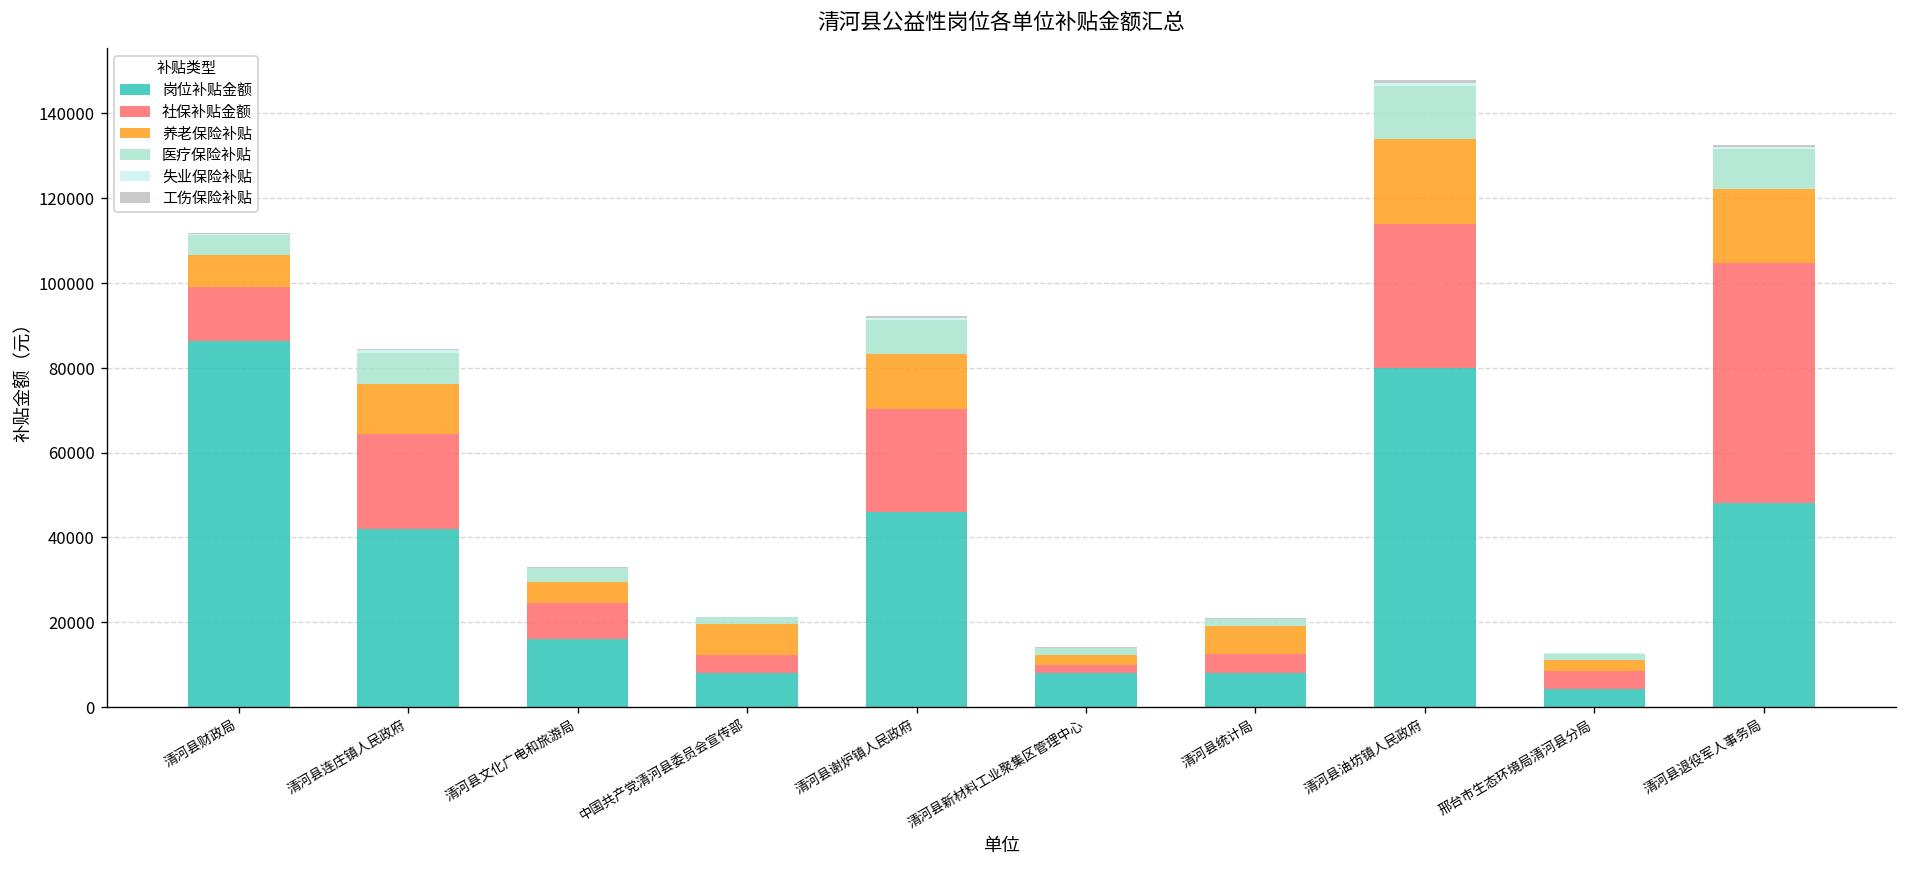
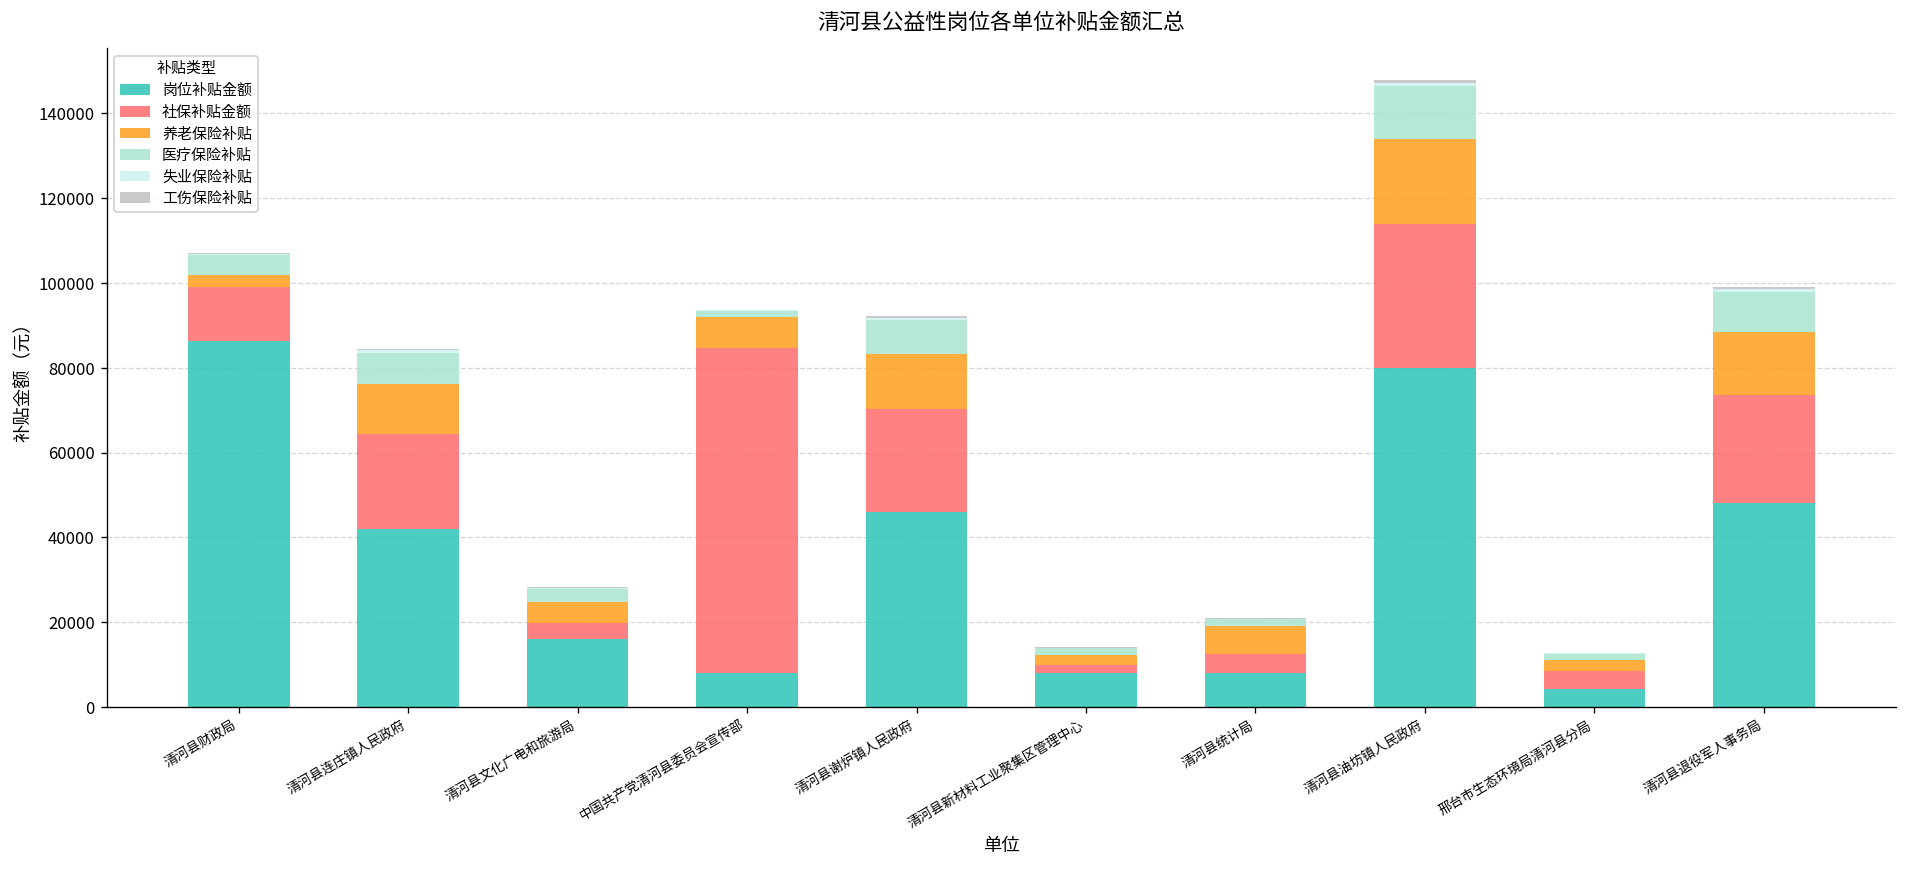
养老保险补贴, 清河县财政局: 8000 -> 3000
社保补贴金额, 清河县文化广电和旅游局: 9000 -> 4000
社保补贴金额, 中国共产党清河县委员会宣传部: 4000 -> 77000
社保补贴金额, 清河县退役军人事务局: 57000 -> 25000
养老保险补贴, 清河县退役军人事务局: 17000 -> 15000
